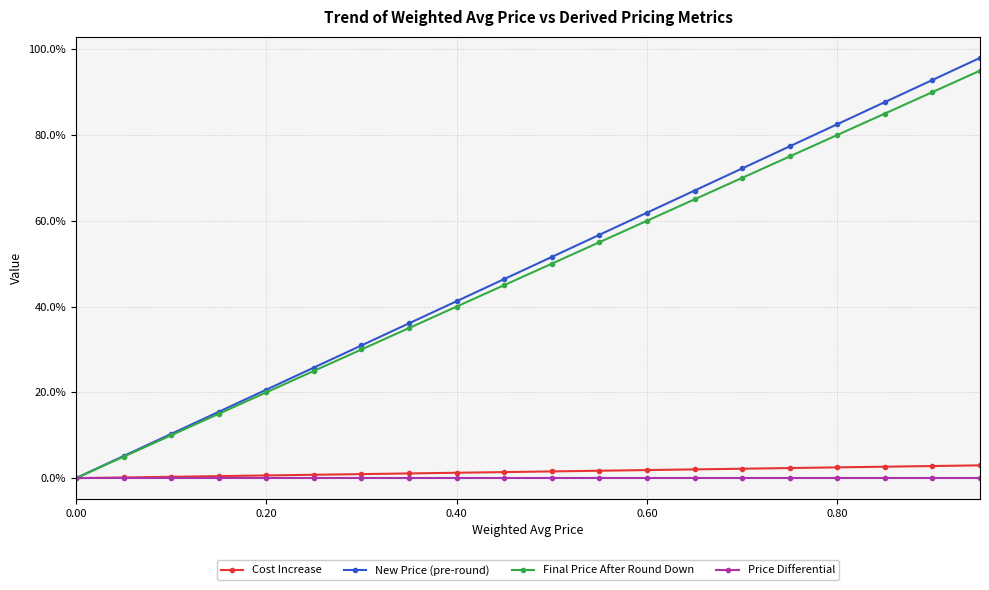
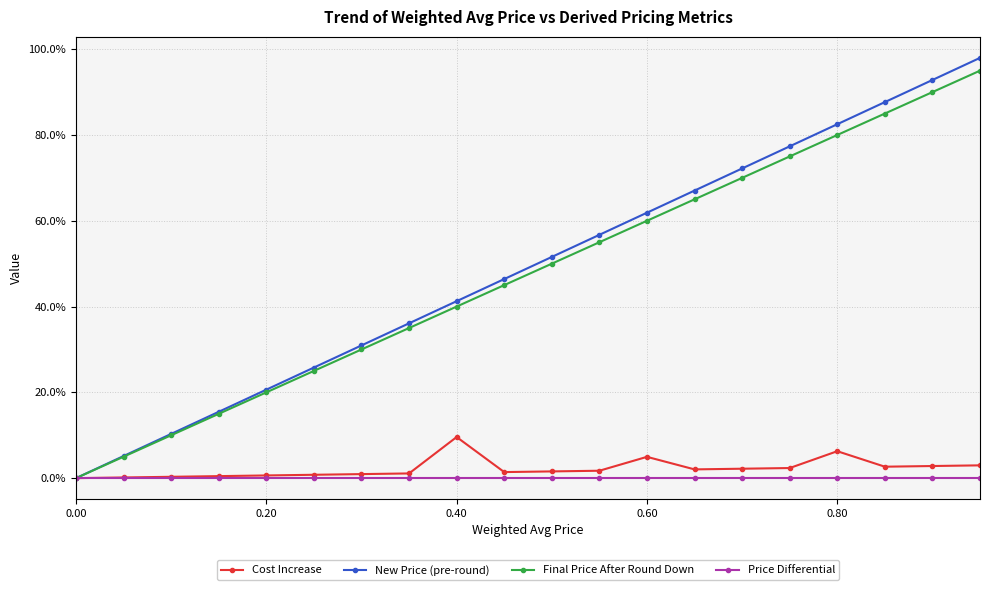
Cost Increase, 0.40: 1% -> 10%
Cost Increase, 0.60: 2% -> 5%
Cost Increase, 0.80: 3% -> 6%
